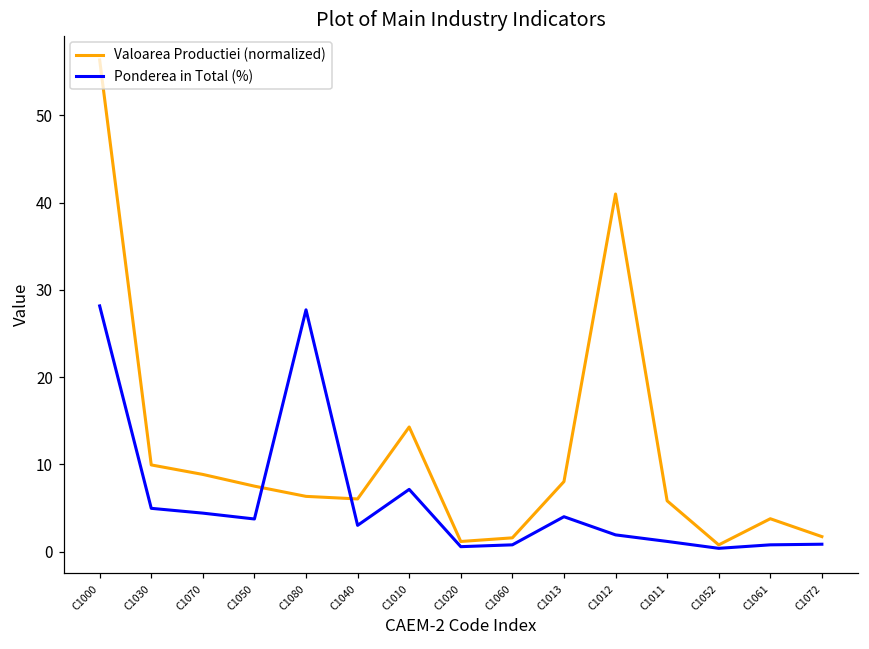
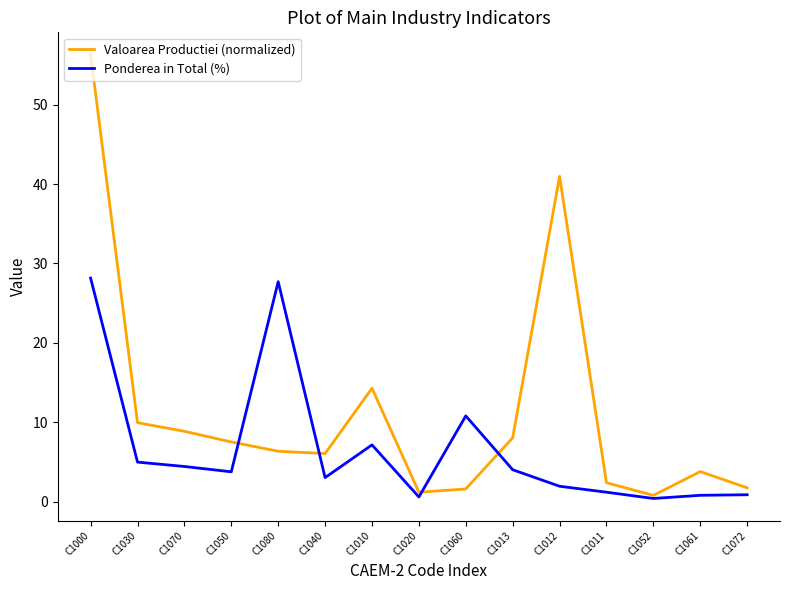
Ponderea in Total (%), C1060: 1 -> 11
Valoarea Productiei (normalized), C1011: 6 -> 2
